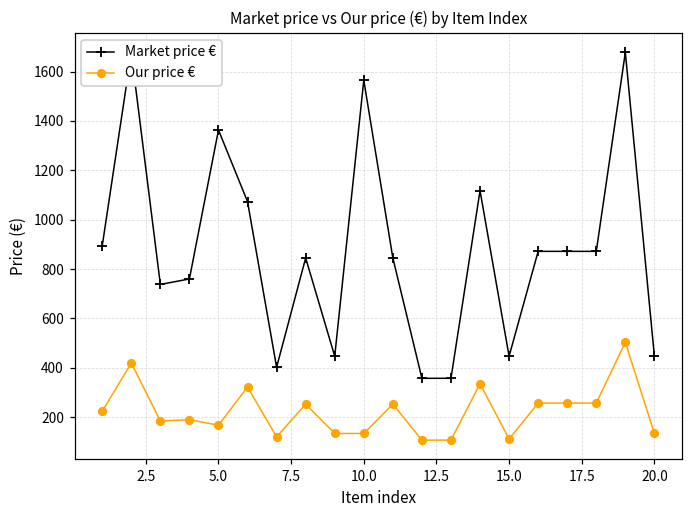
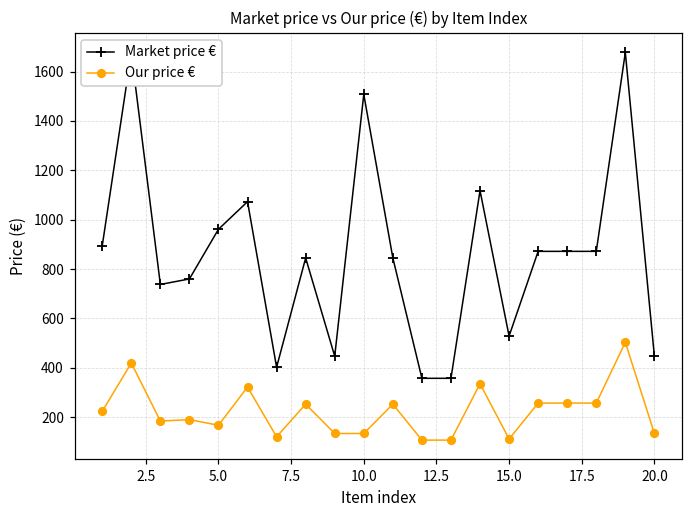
Market price €, 5.0: 1360 -> 960
Market price €, 10.0: 1560 -> 1510
Market price €, 15.0: 450 -> 530
